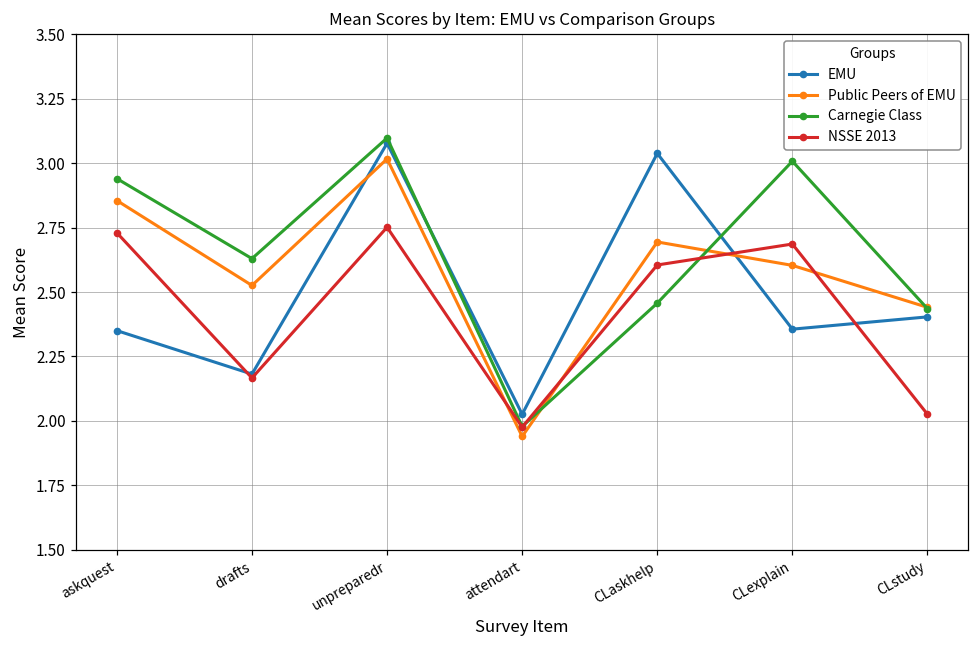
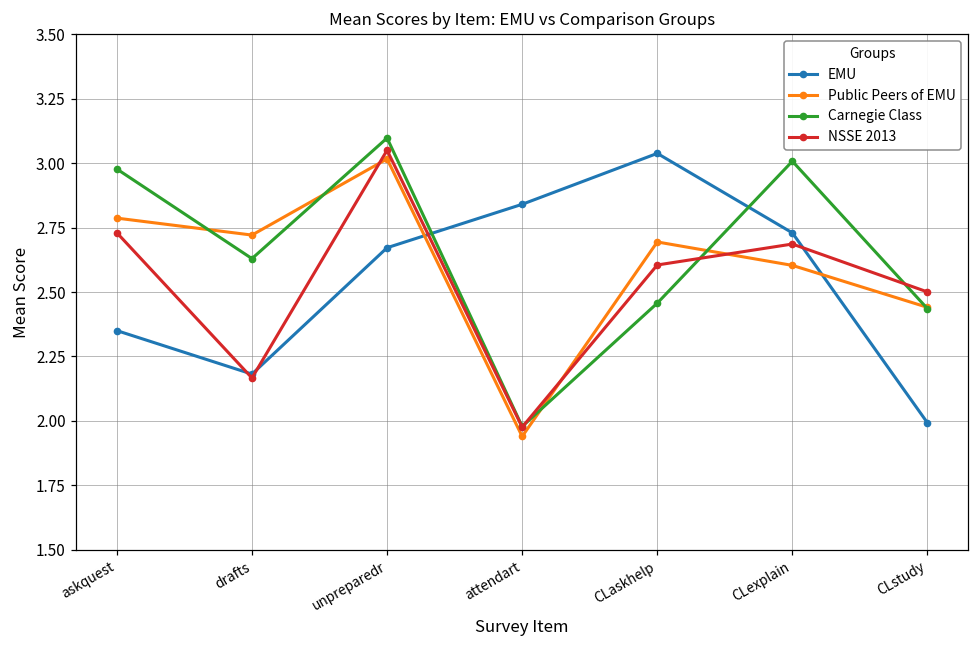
Public Peers of EMU, askquest: 2.86 -> 2.79
Carnegie Class, askquest: 2.94 -> 2.98
Public Peers of EMU, drafts: 2.53 -> 2.72
EMU, unpreparedr: 3.08 -> 2.67
NSSE 2013, unpreparedr: 2.75 -> 3.05
EMU, attendart: 2.03 -> 2.84
EMU, CLexplain: 2.36 -> 2.73
EMU, CLstudy: 2.40 -> 1.99
NSSE 2013, CLstudy: 2.03 -> 2.50
